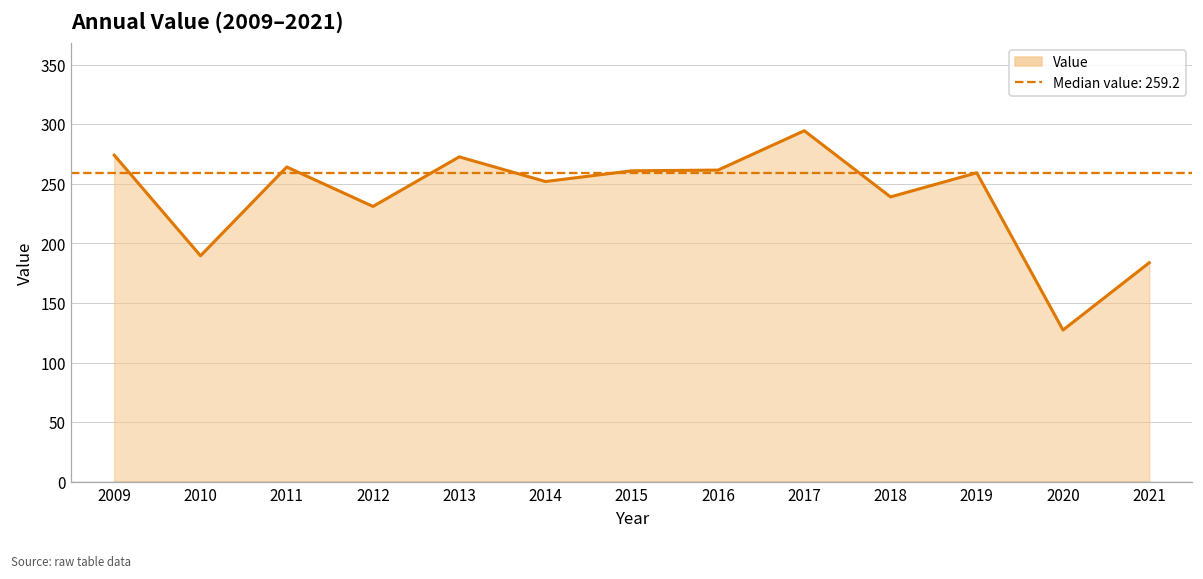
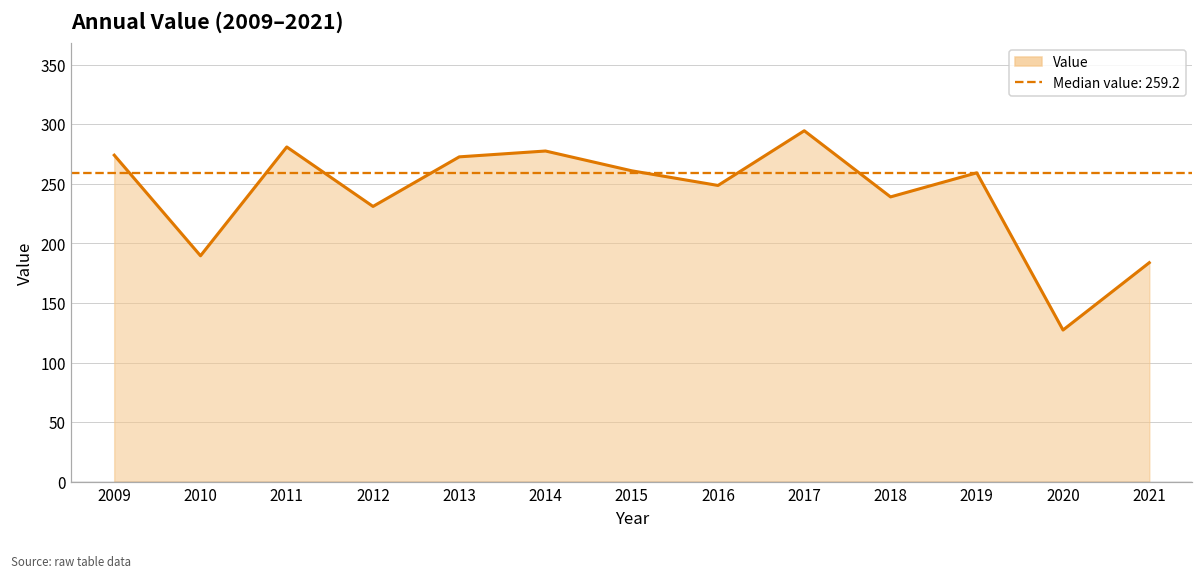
2011: 264 -> 281
2014: 252 -> 278
2016: 262 -> 249
